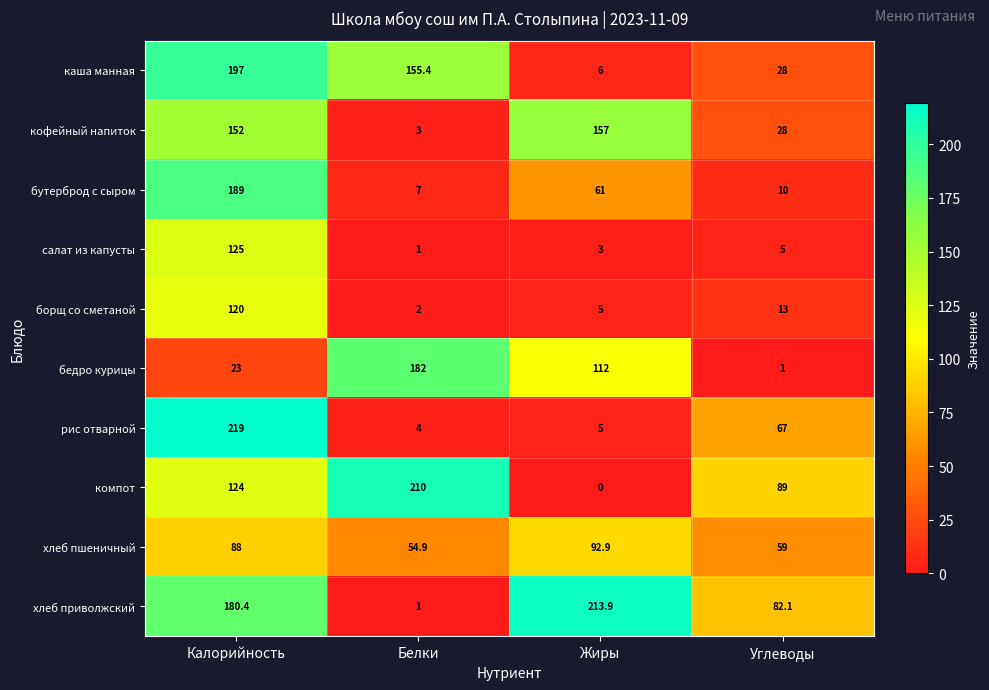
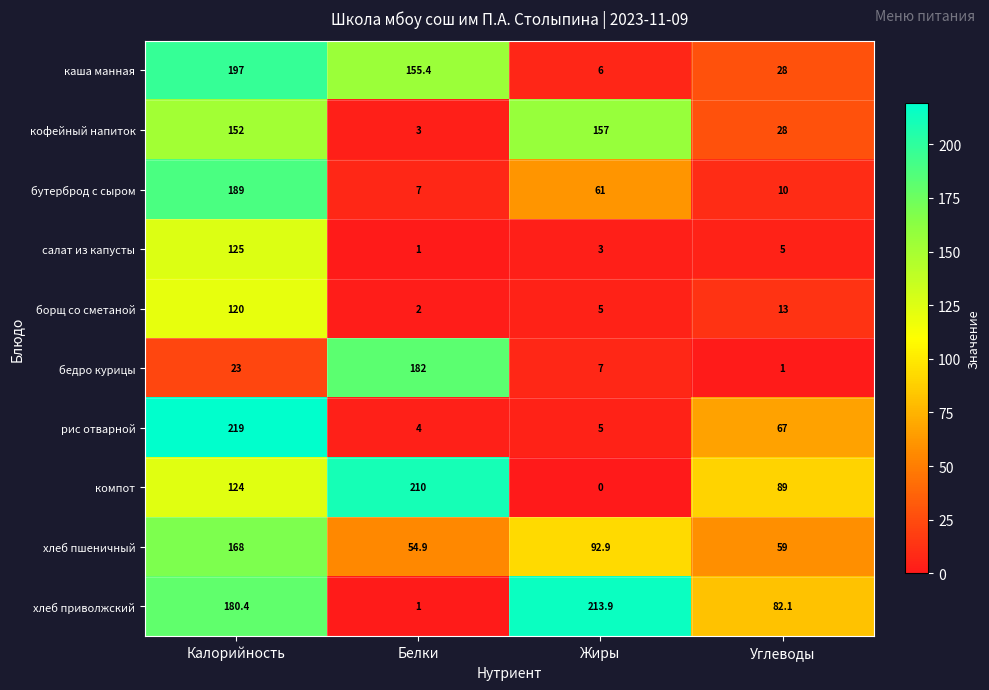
бедро курицы, Жиры: 112 -> 7
хлеб пшеничный, Калорийность: 88 -> 168
